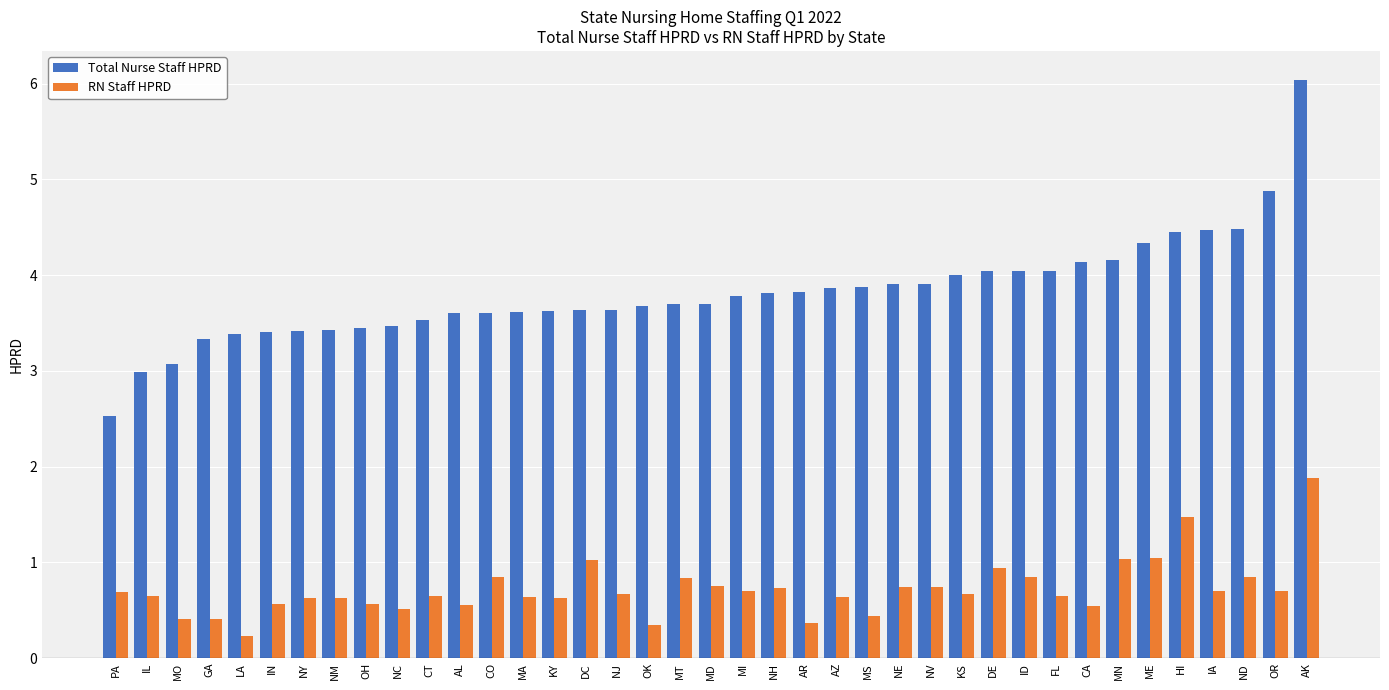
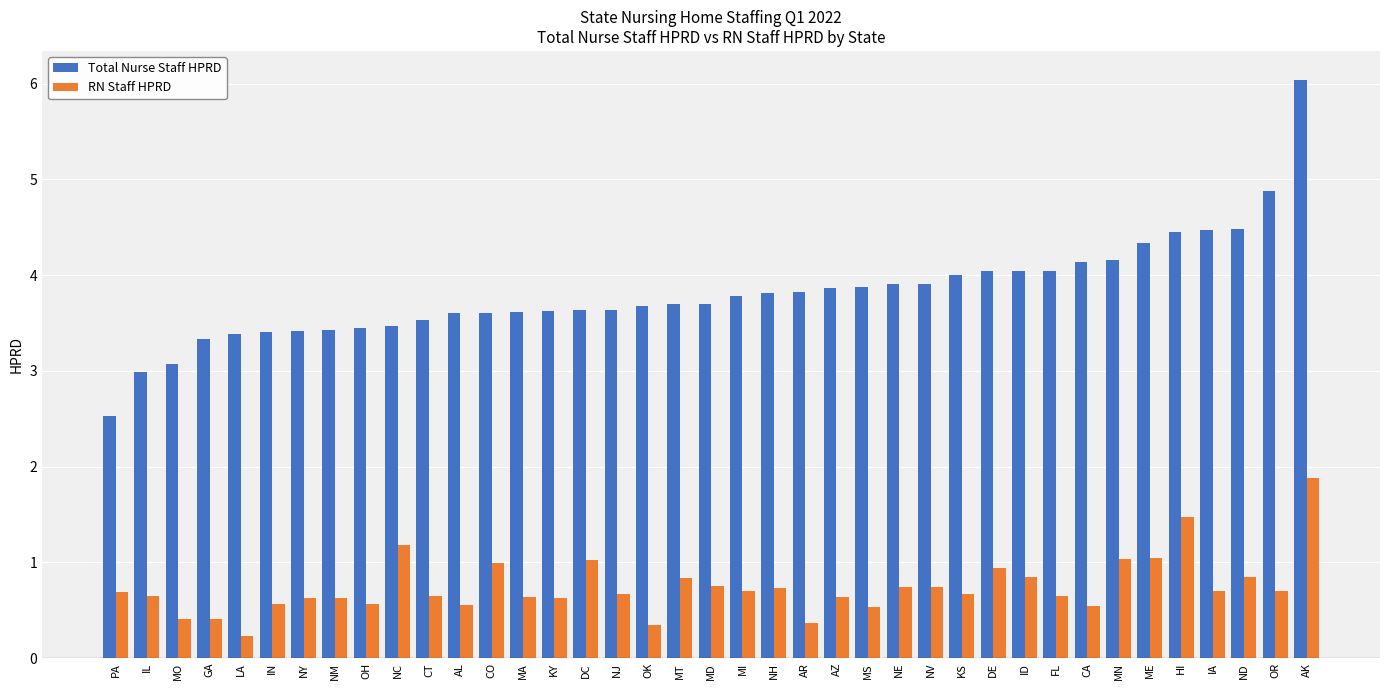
RN Staff HPRD, NC: 0.5 -> 1.2
RN Staff HPRD, CO: 0.8 -> 1.0
RN Staff HPRD, MS: 0.4 -> 0.5
